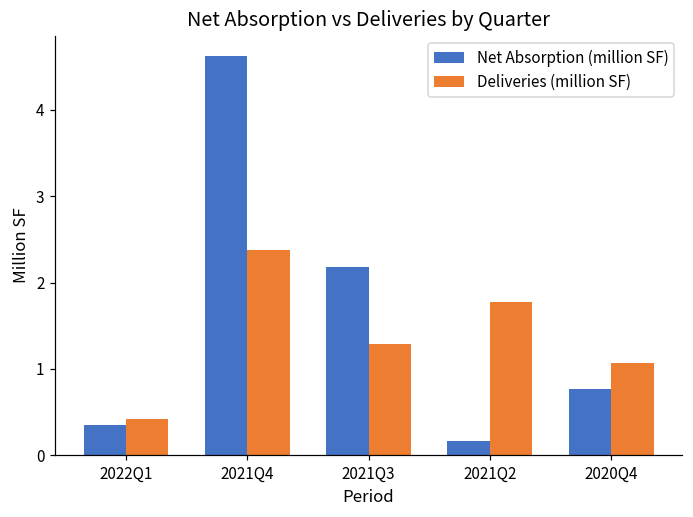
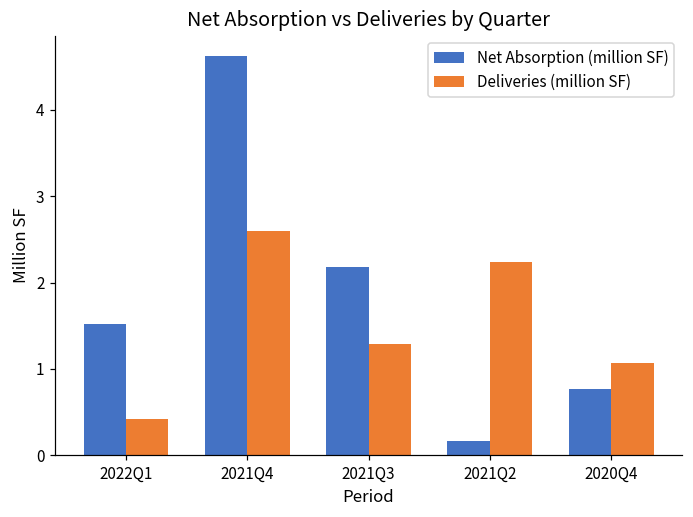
Net Absorption (million SF), 2022Q1: 0.4 -> 1.5
Deliveries (million SF), 2021Q4: 2.4 -> 2.6
Deliveries (million SF), 2021Q2: 1.8 -> 2.2
